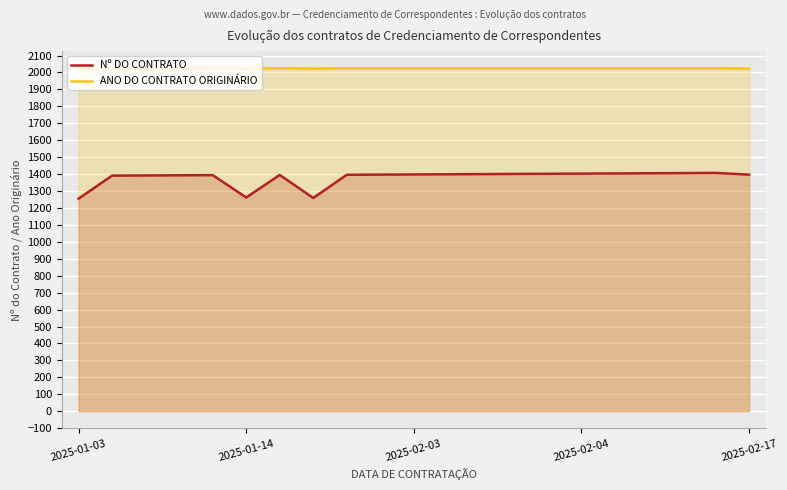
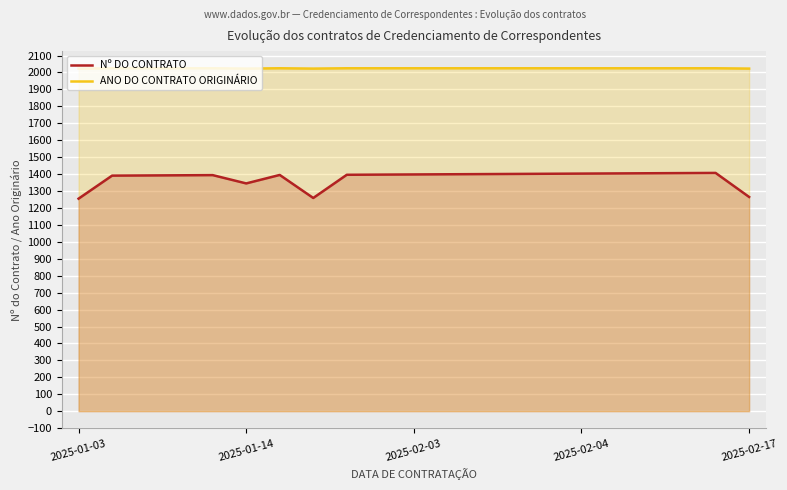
Nº DO CONTRATO, 2025-01-14: 1260 -> 1350
Nº DO CONTRATO, 2025-02-17: 1400 -> 1270
